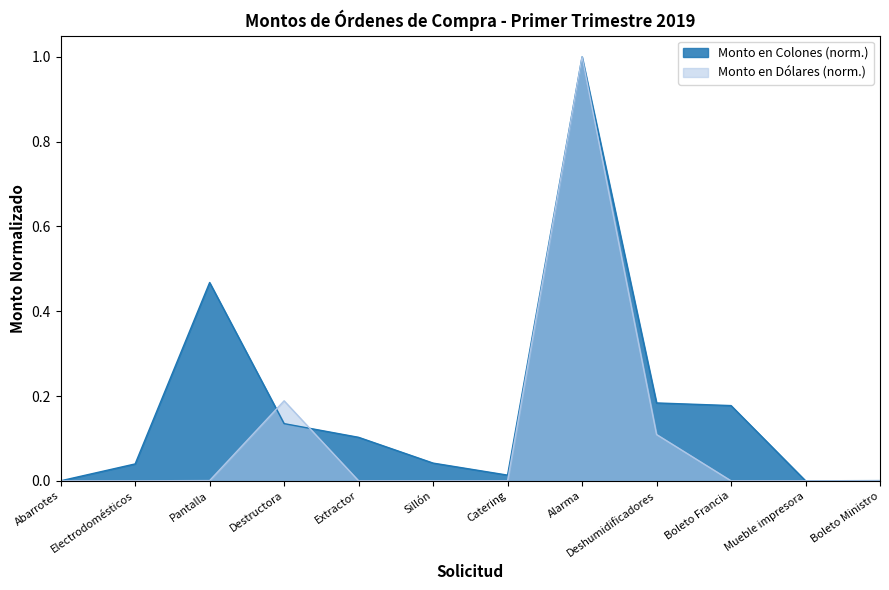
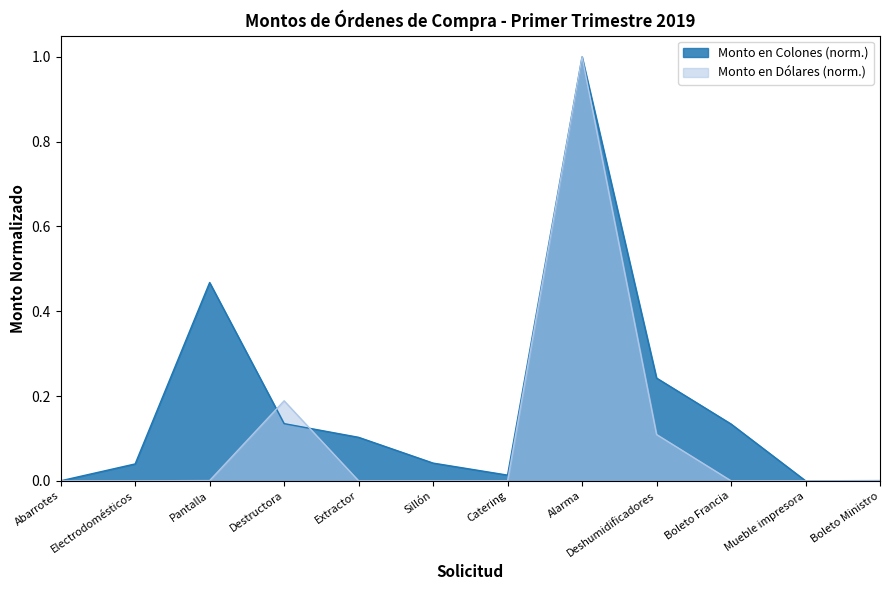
Monto en Colones (norm.), Deshumidificadores: 0.18 -> 0.24
Monto en Colones (norm.), Boleto Francia: 0.18 -> 0.13
